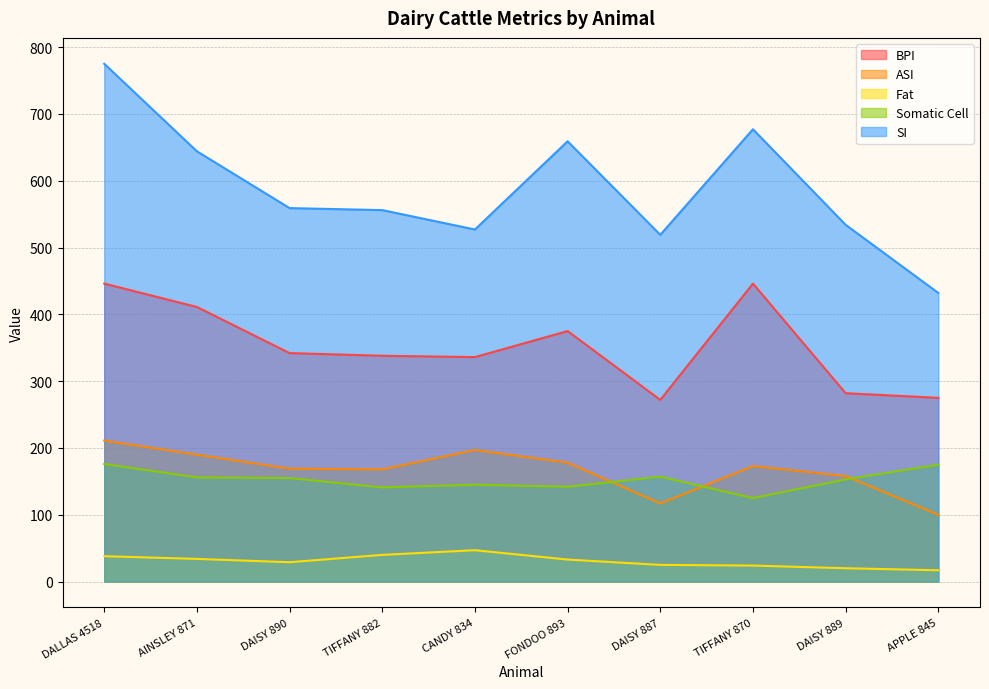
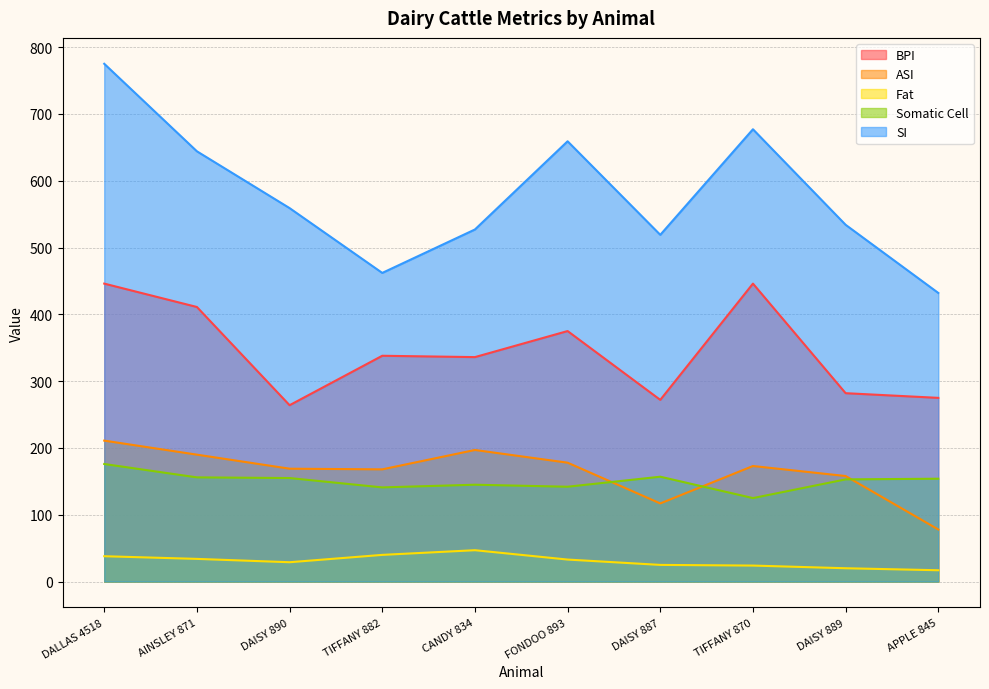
BPI, DAISY 890: 340 -> 260
SI, TIFFANY 882: 560 -> 460
ASI, APPLE 845: 100 -> 80
Somatic Cell, APPLE 845: 180 -> 150
